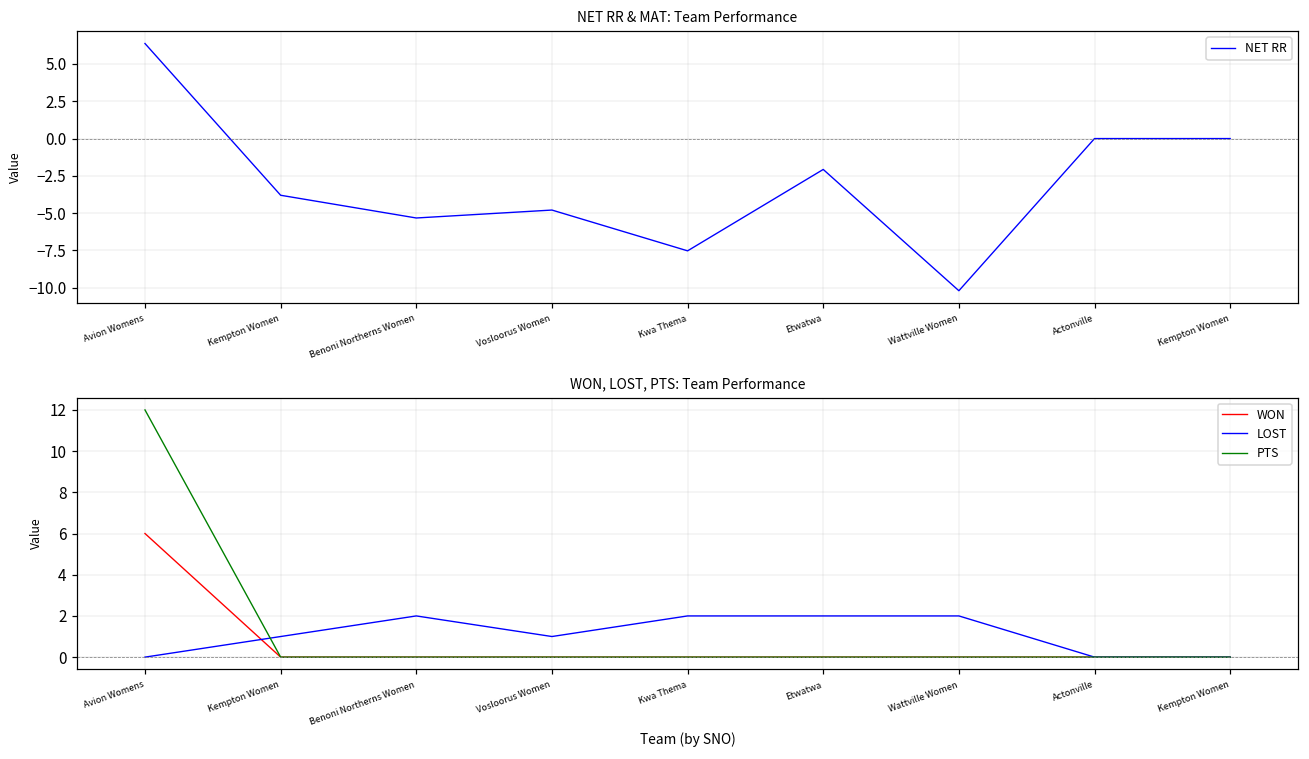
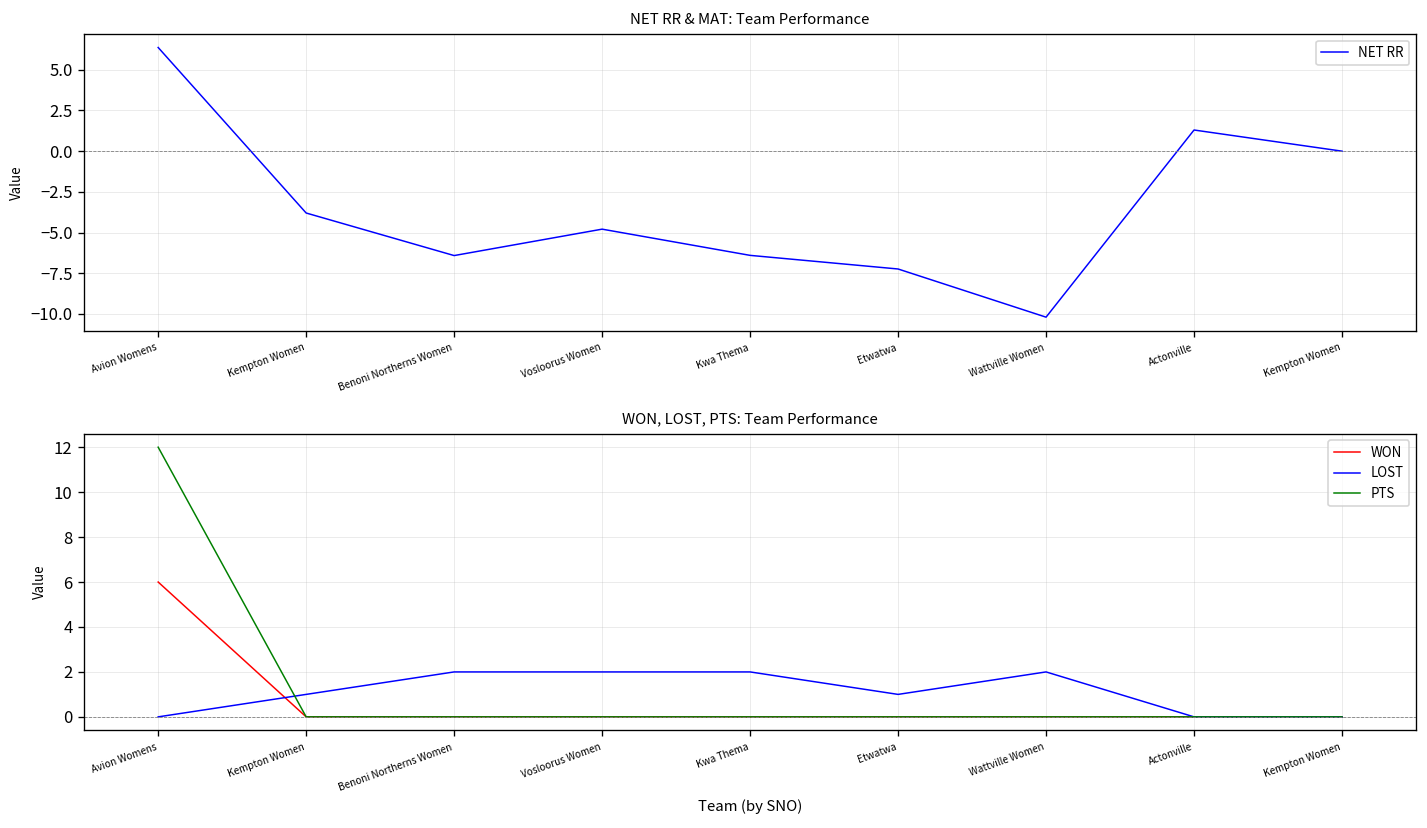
NET RR & MAT: Team Performance, Benoni Northerns Women: -5.3 -> -6.4
NET RR & MAT: Team Performance, Kwa Thema: -7.5 -> -6.4
NET RR & MAT: Team Performance, Etwatwa: -2.1 -> -7.2
NET RR & MAT: Team Performance, Actonville: 0.0 -> 1.3
WON, LOST, PTS: Team Performance, LOST, Vosloorus Women: 1 -> 2
WON, LOST, PTS: Team Performance, LOST, Etwatwa: 2 -> 1
